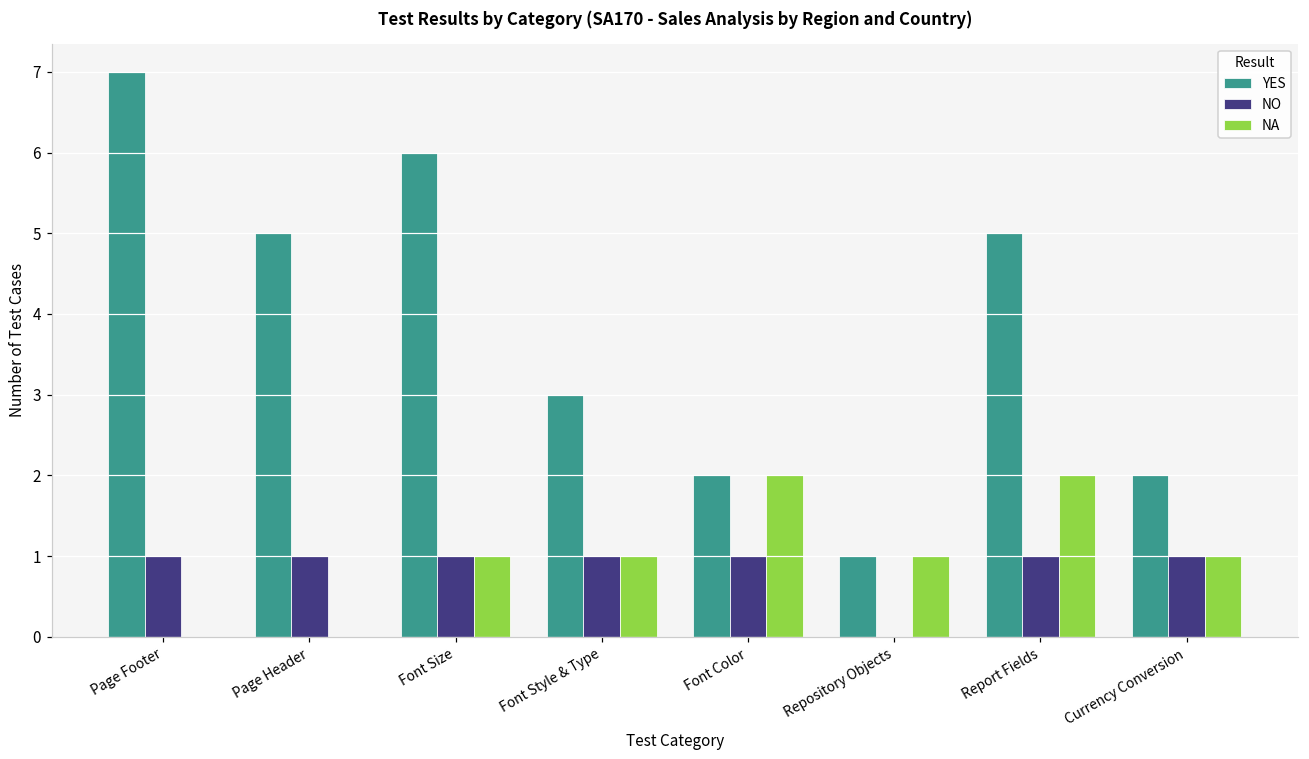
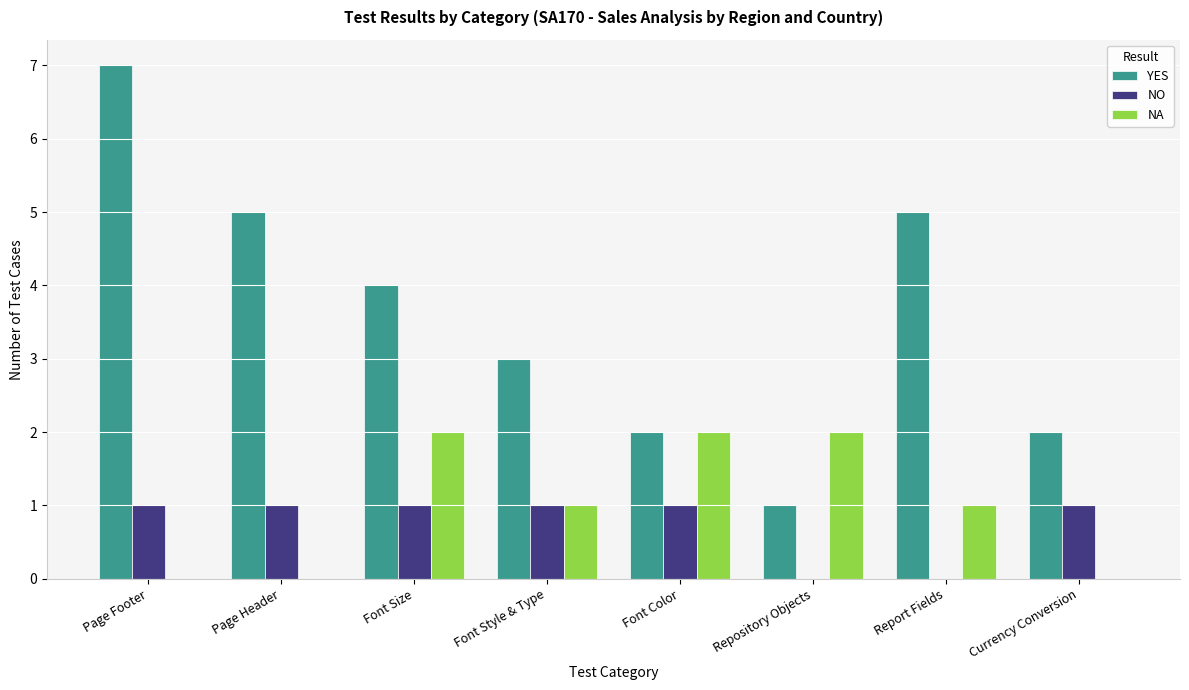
YES, Font Size: 6 -> 4
NA, Font Size: 1 -> 2
NA, Repository Objects: 1 -> 2
NO, Report Fields: 1 -> 0
NA, Report Fields: 2 -> 1
NA, Currency Conversion: 1 -> 0
